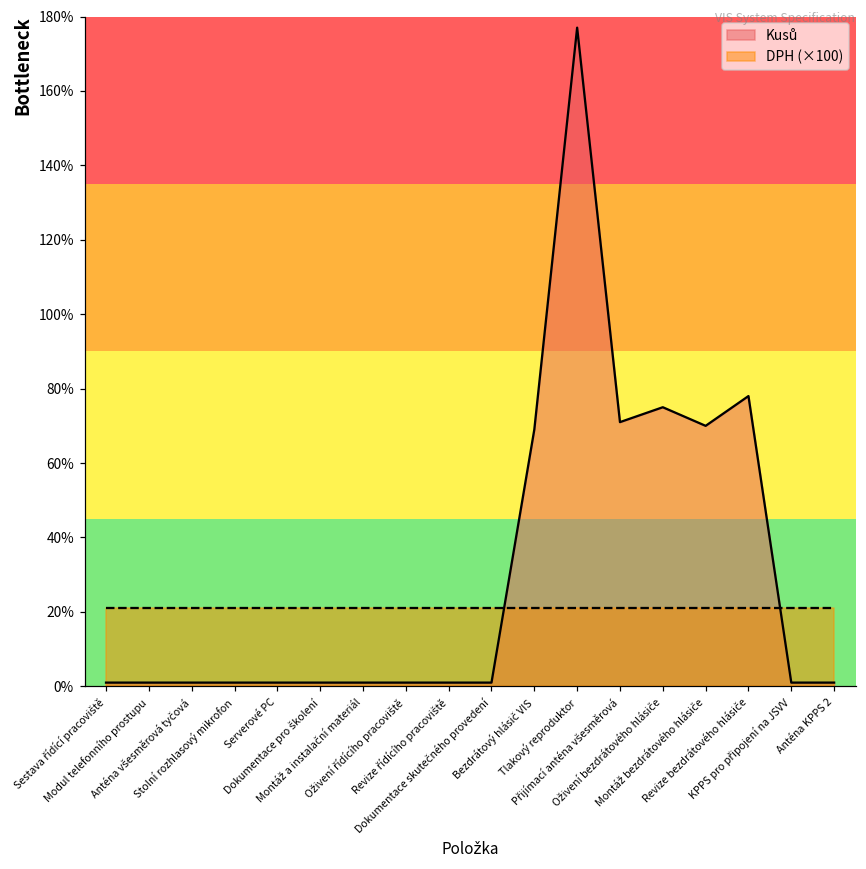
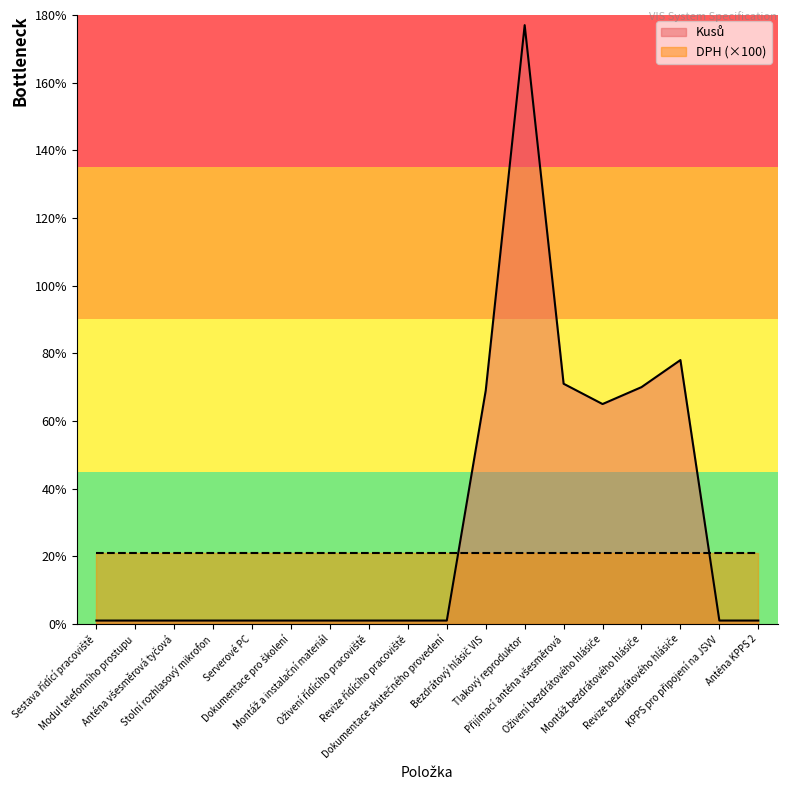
Kusů, Oživení bezdrátového hlásiče: 75% -> 65%
